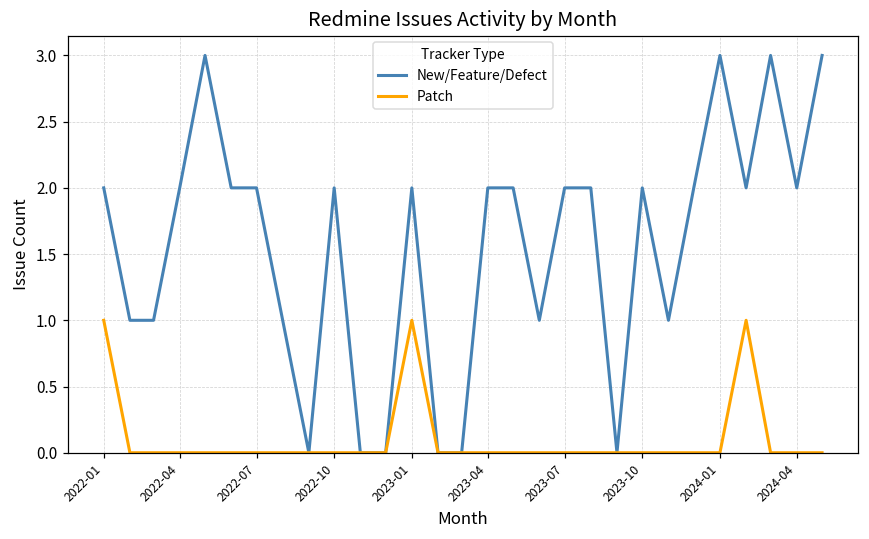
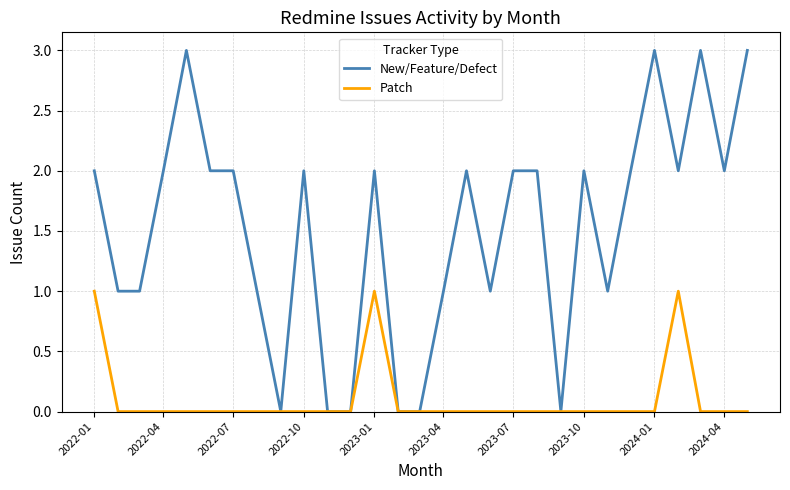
New/Feature/Defect, 2023-04: 2 -> 1
